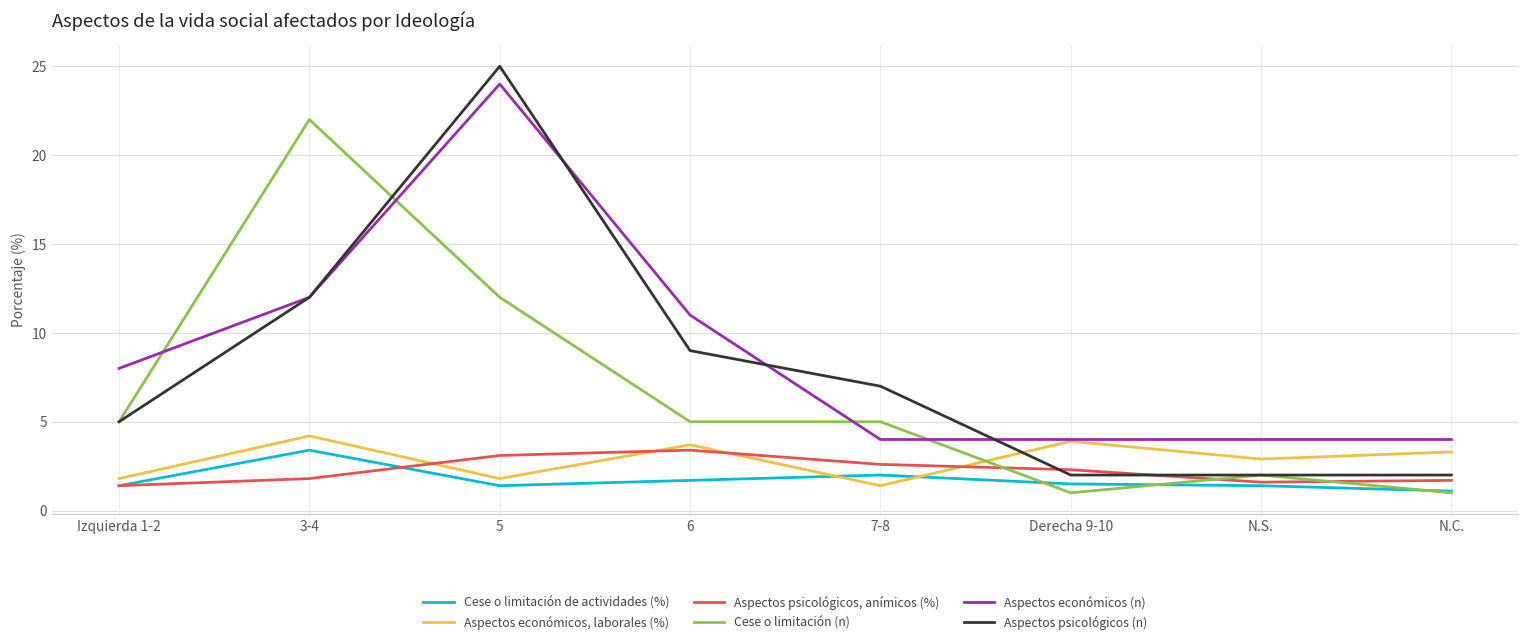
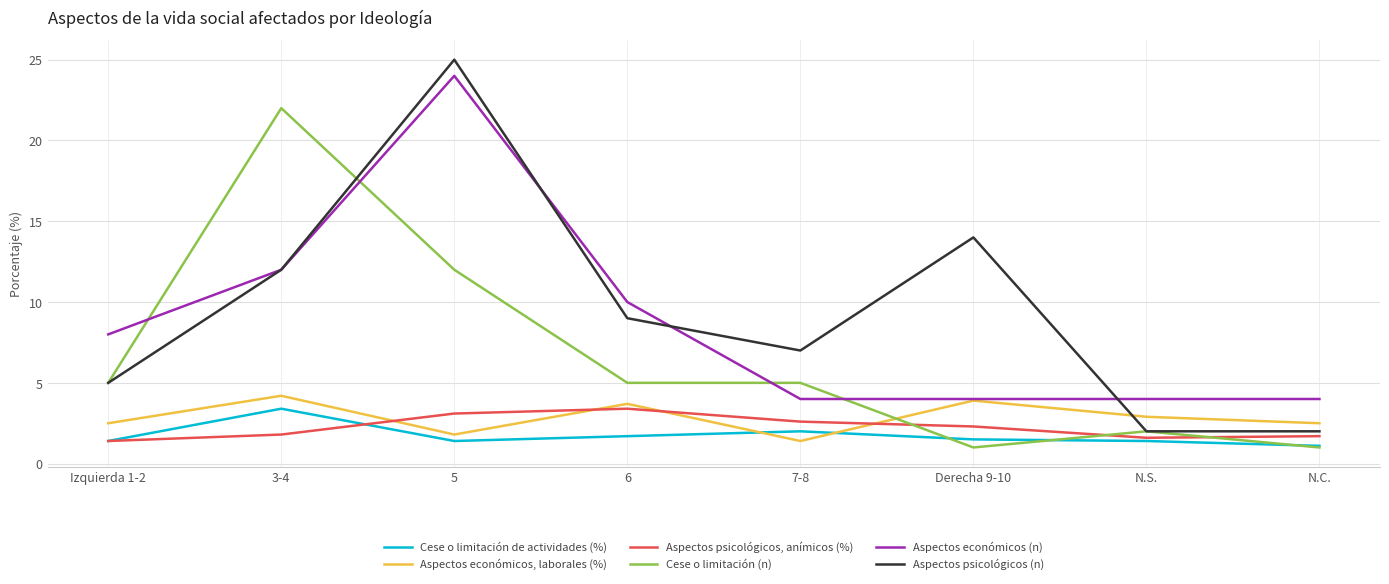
Aspectos económicos, laborales (%), Izquierda 1-2: 1.8 -> 2.5
Aspectos económicos (n), 6: 11 -> 10
Aspectos psicológicos (n), Derecha 9-10: 2 -> 14
Aspectos económicos, laborales (%), N.C.: 3.3 -> 2.5
